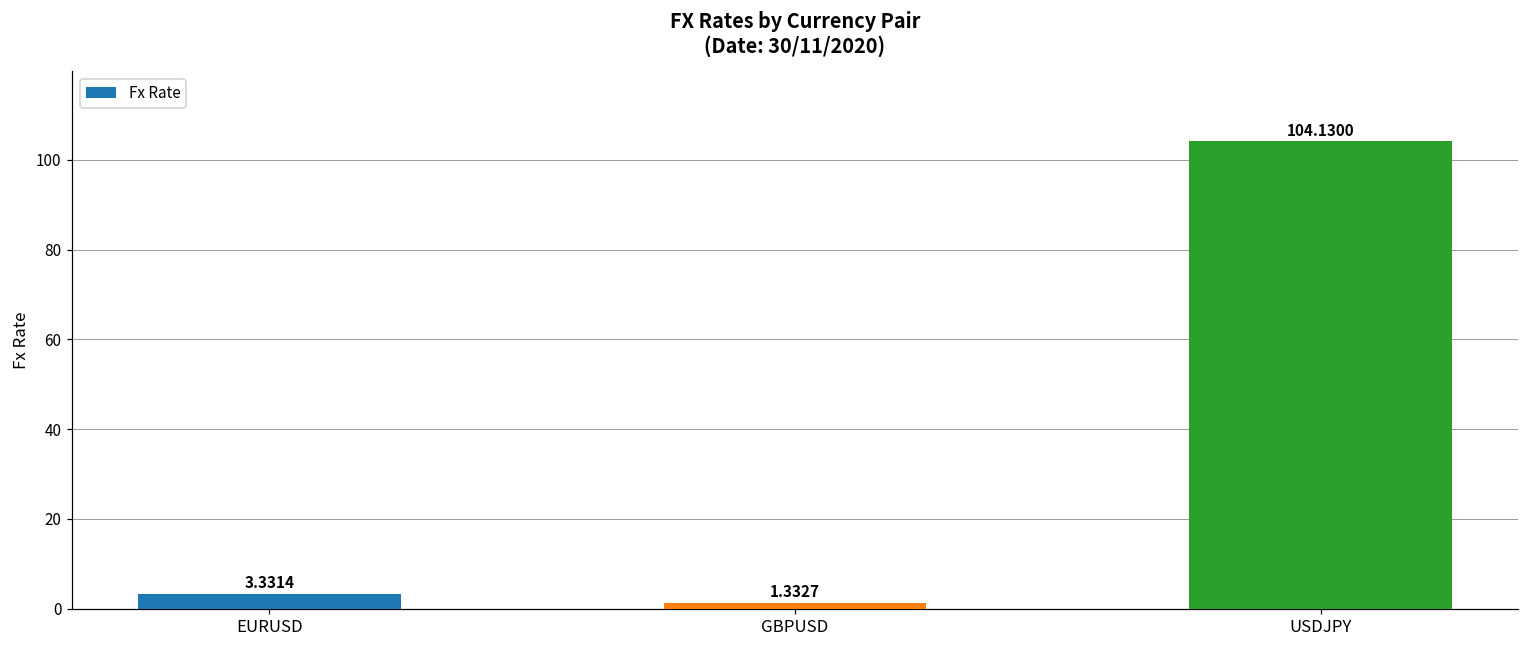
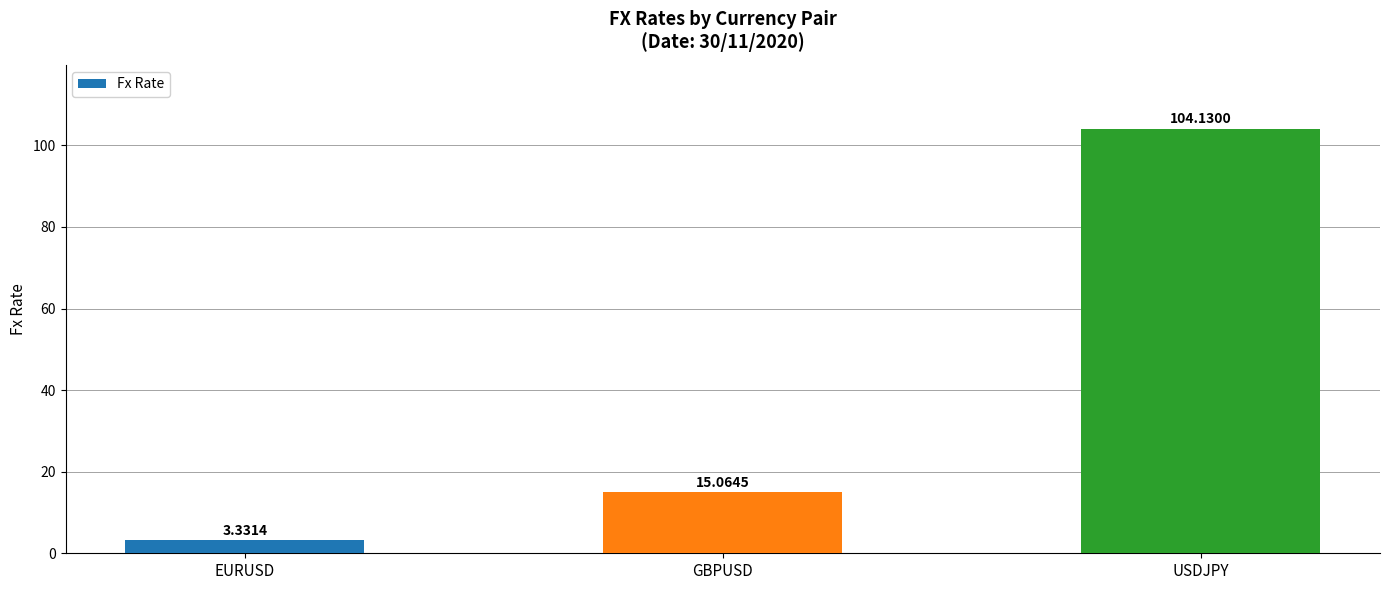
GBPUSD: 1.3327 -> 15.0645
